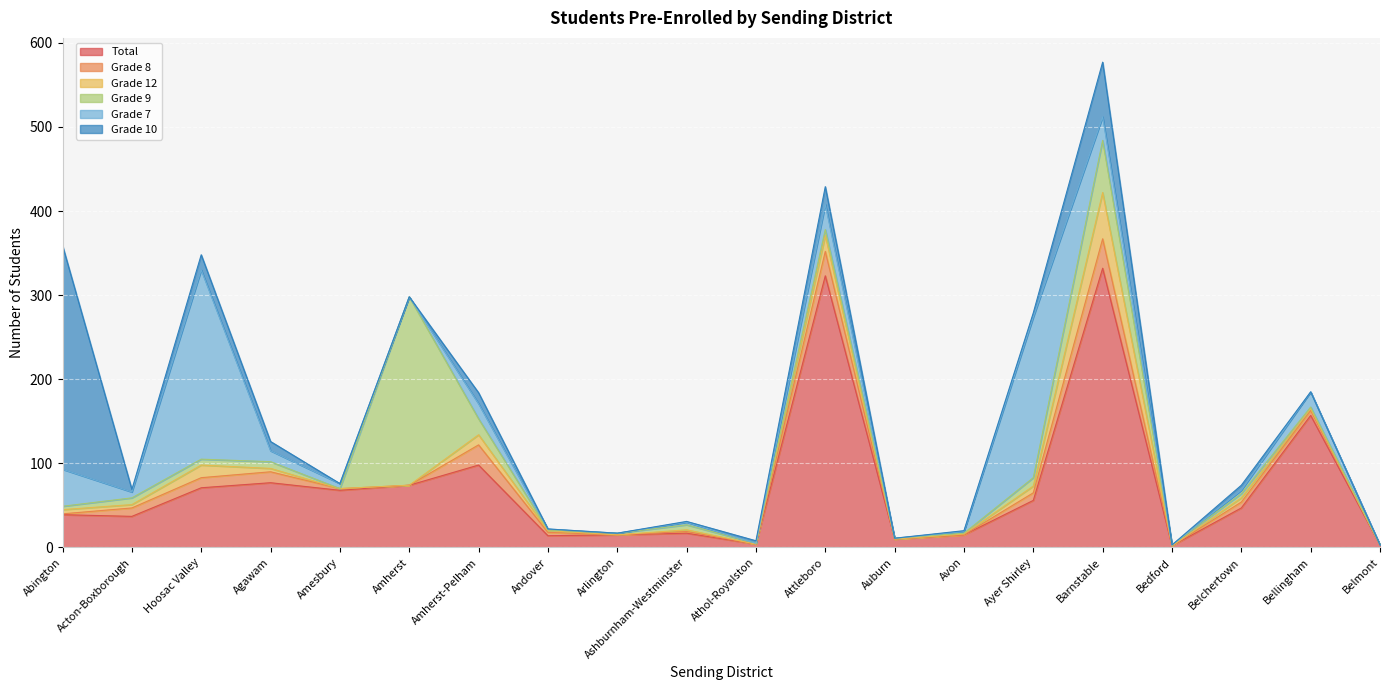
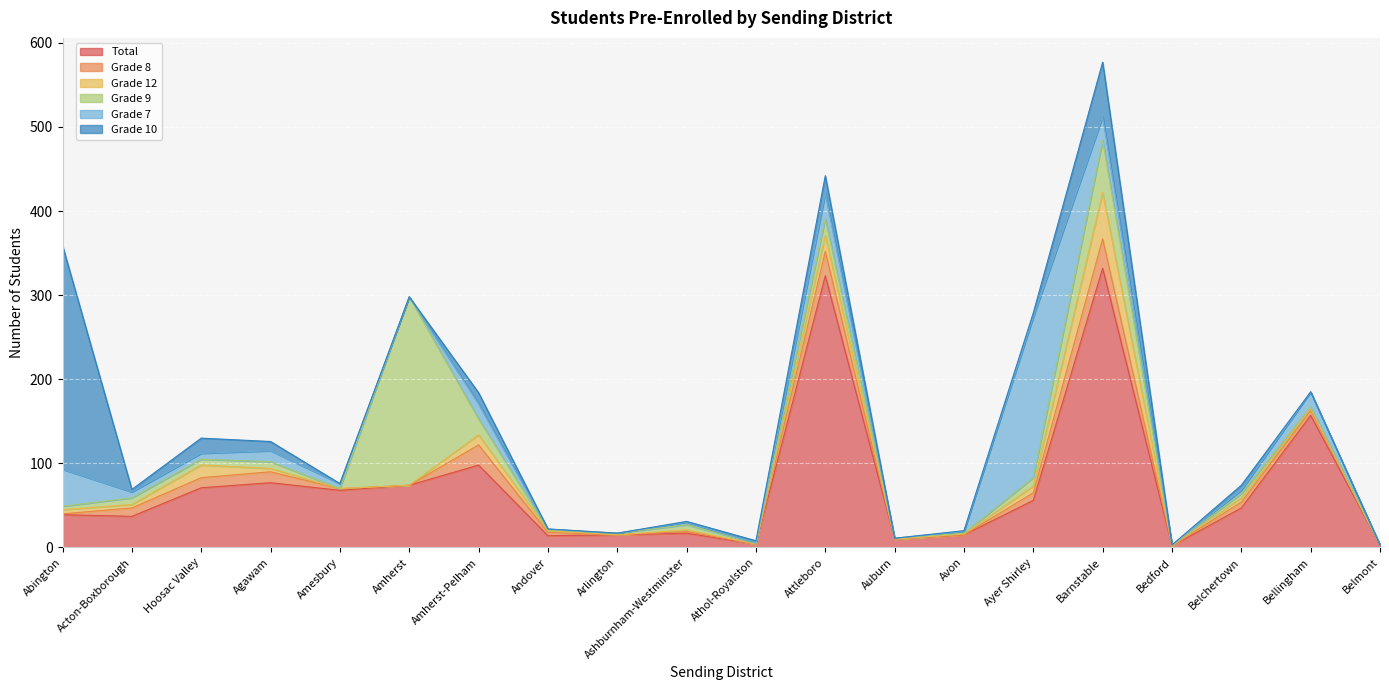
Grade 7, Hoosac Valley: 230 -> 10
Grade 9, Attleboro: 10 -> 20
